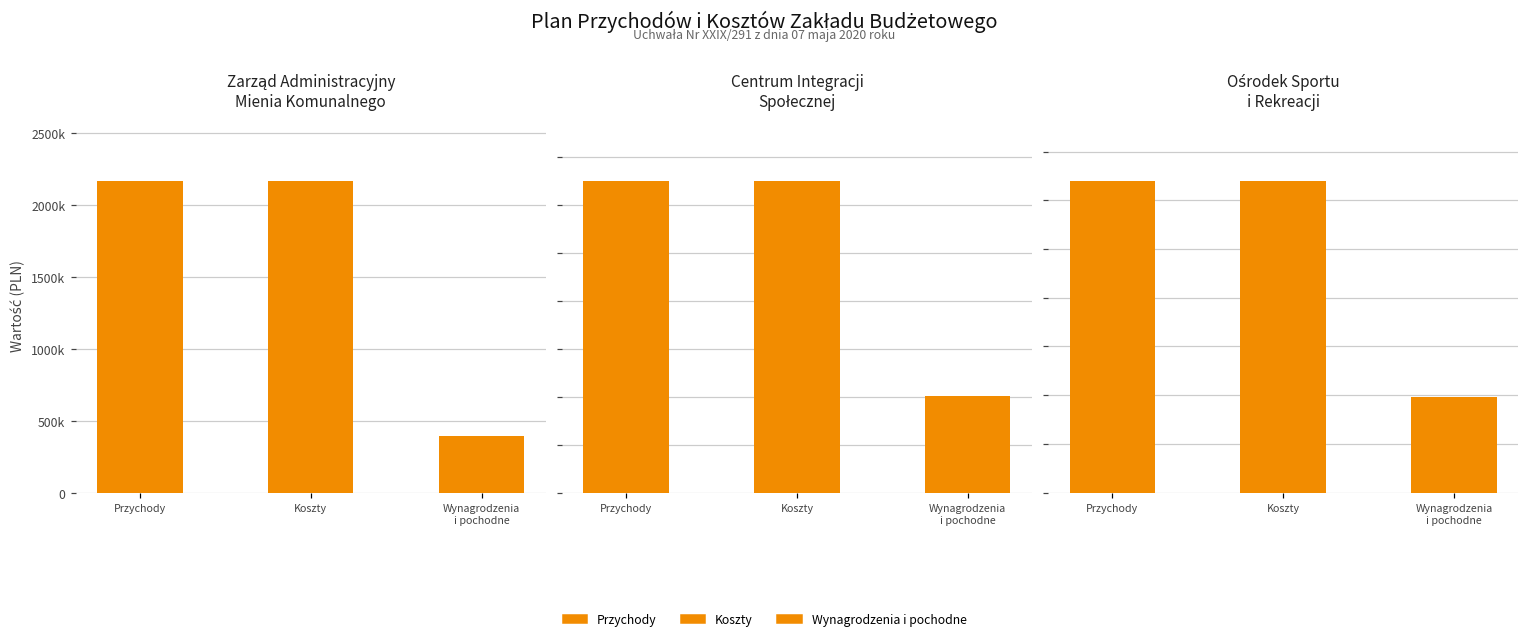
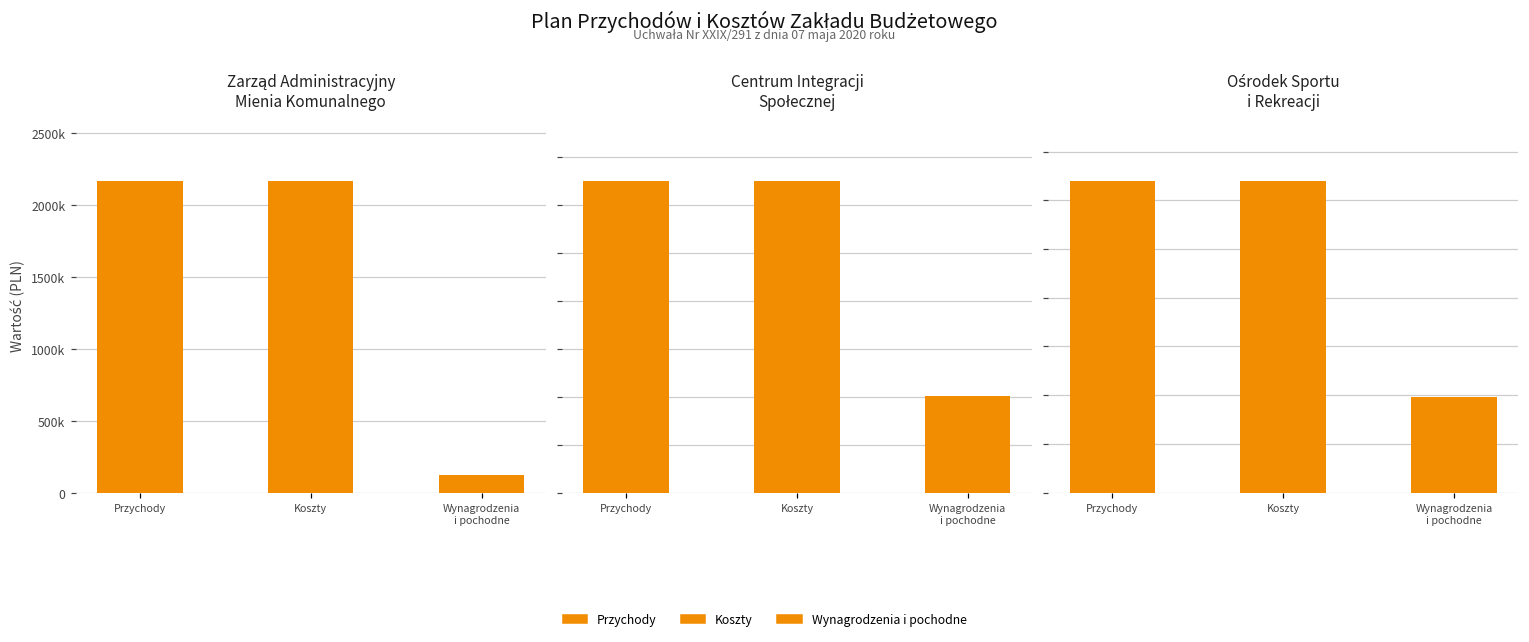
Zarząd Administracyjny Mienia Komunalnego, Wynagrodzenia i pochodne: 400000 -> 120000
